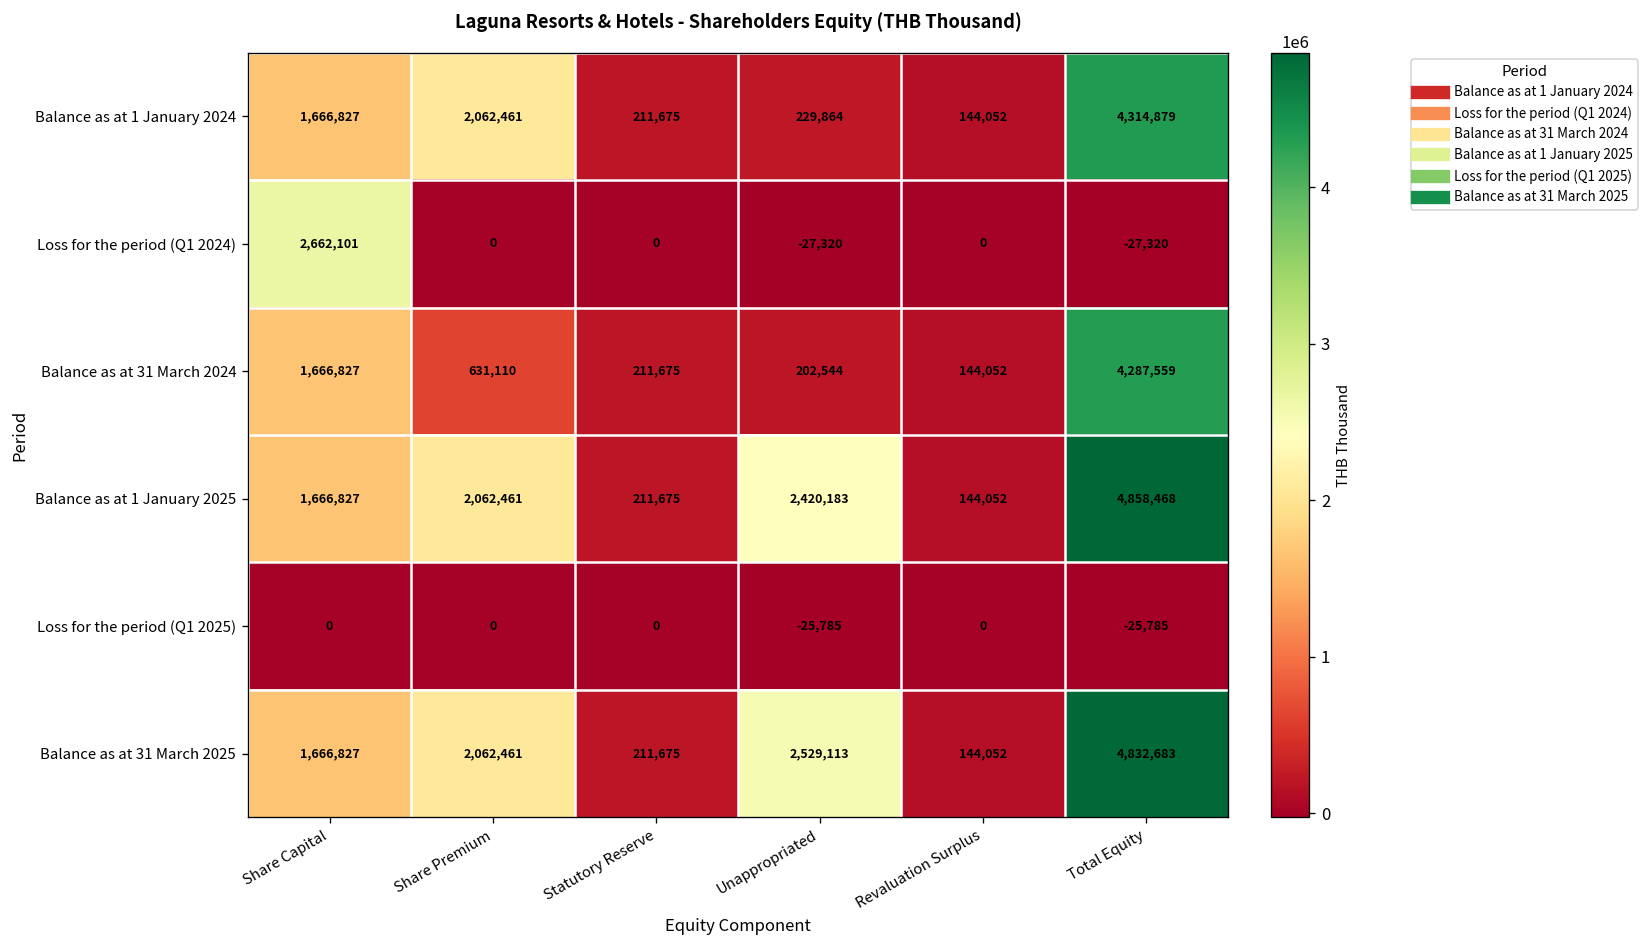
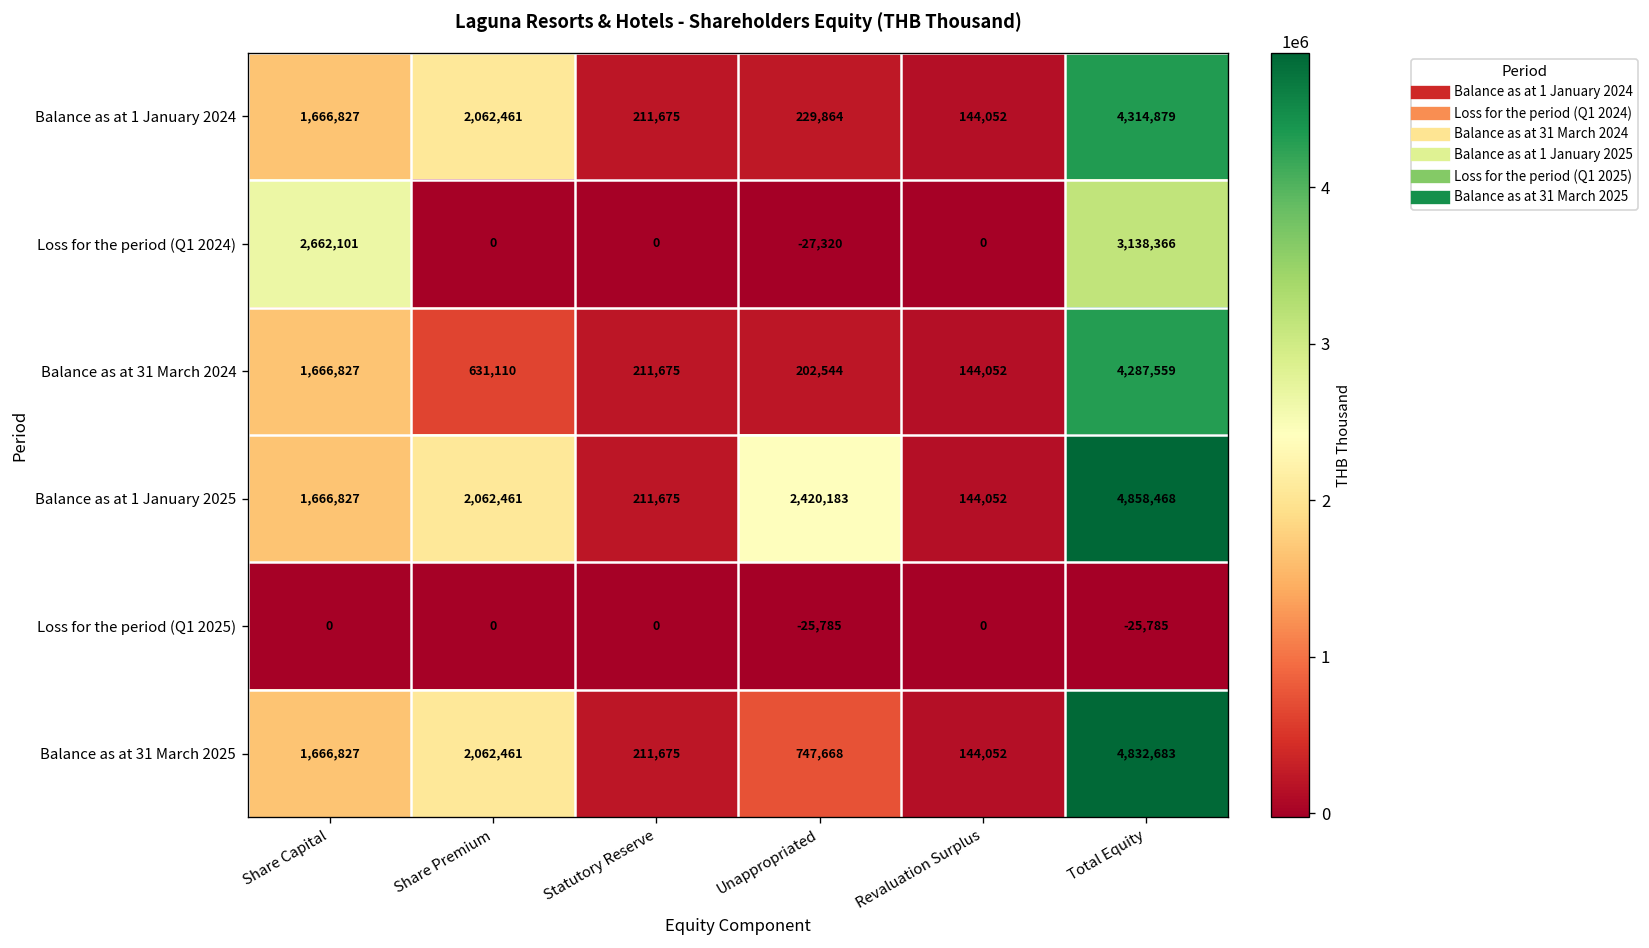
Loss for the period (Q1 2024), Total Equity: -27,320 -> 3,138,366
Balance as at 31 March 2025, Unappropriated: 2,529,113 -> 747,668
